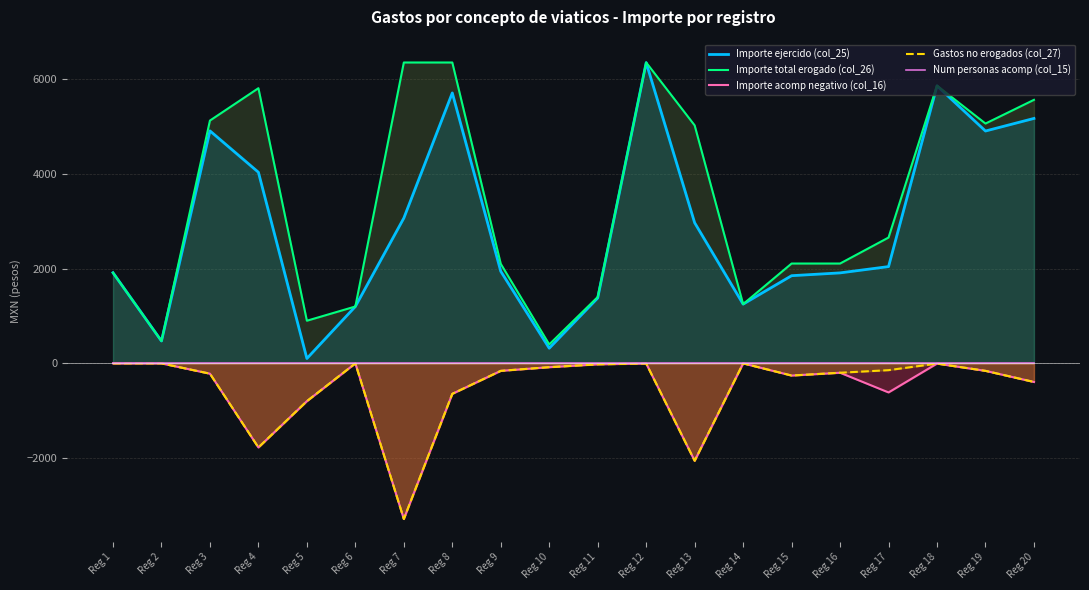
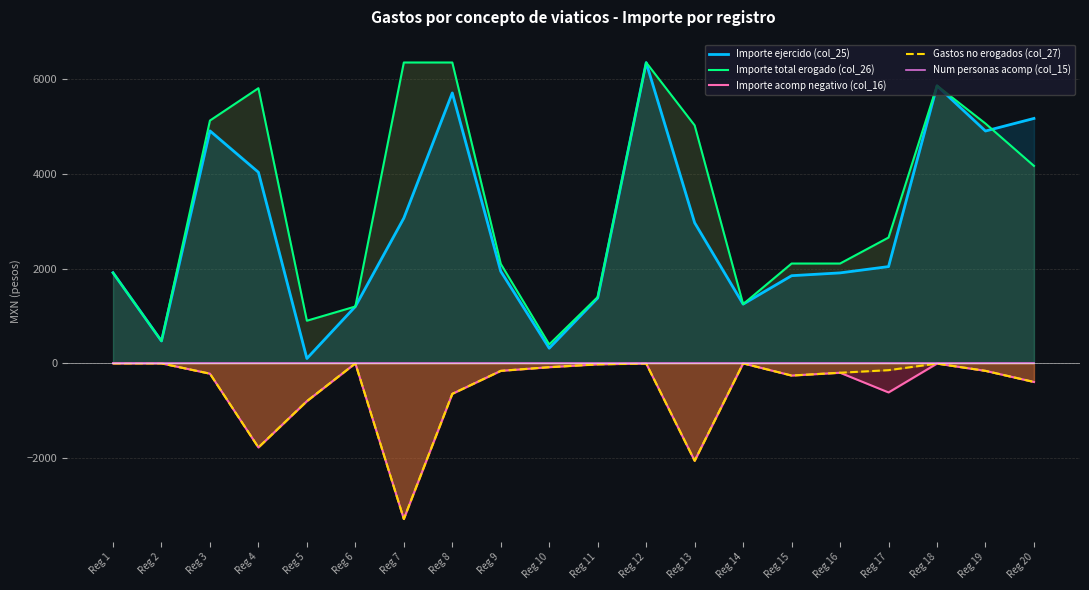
Importe total erogado (col_26), Reg 20: 5600 -> 4200
